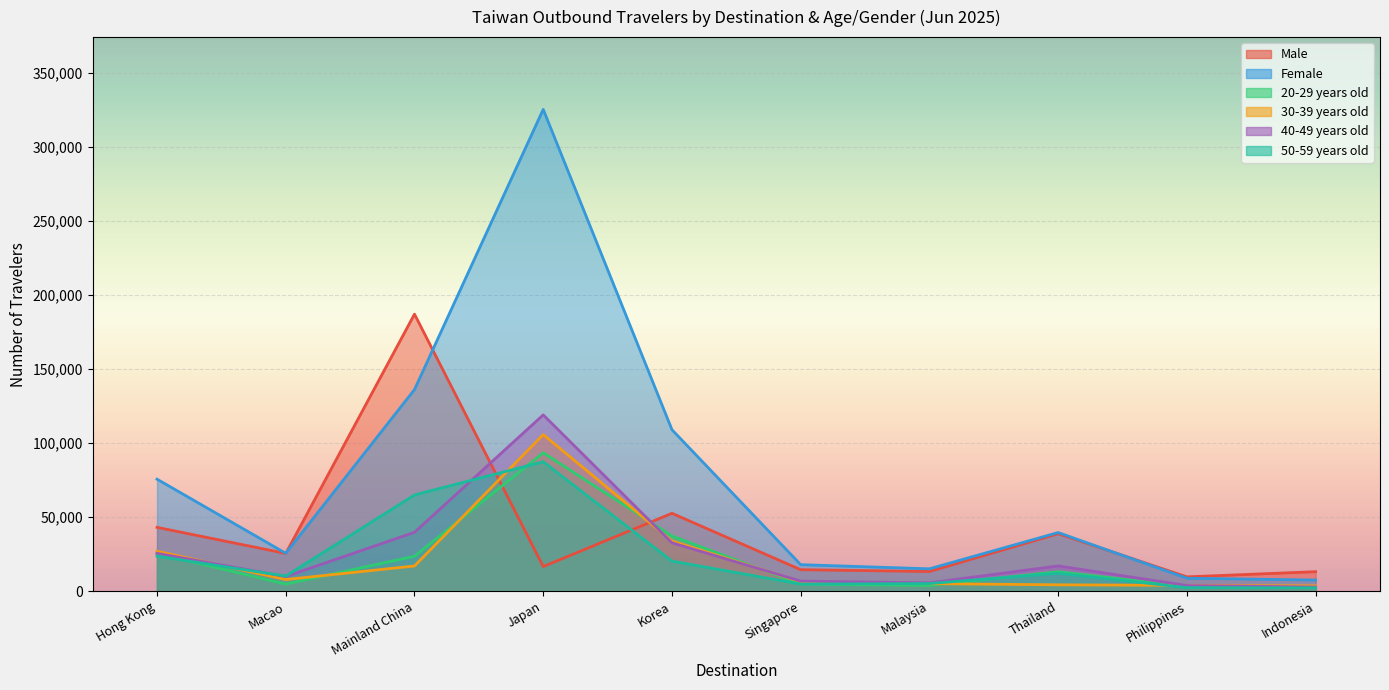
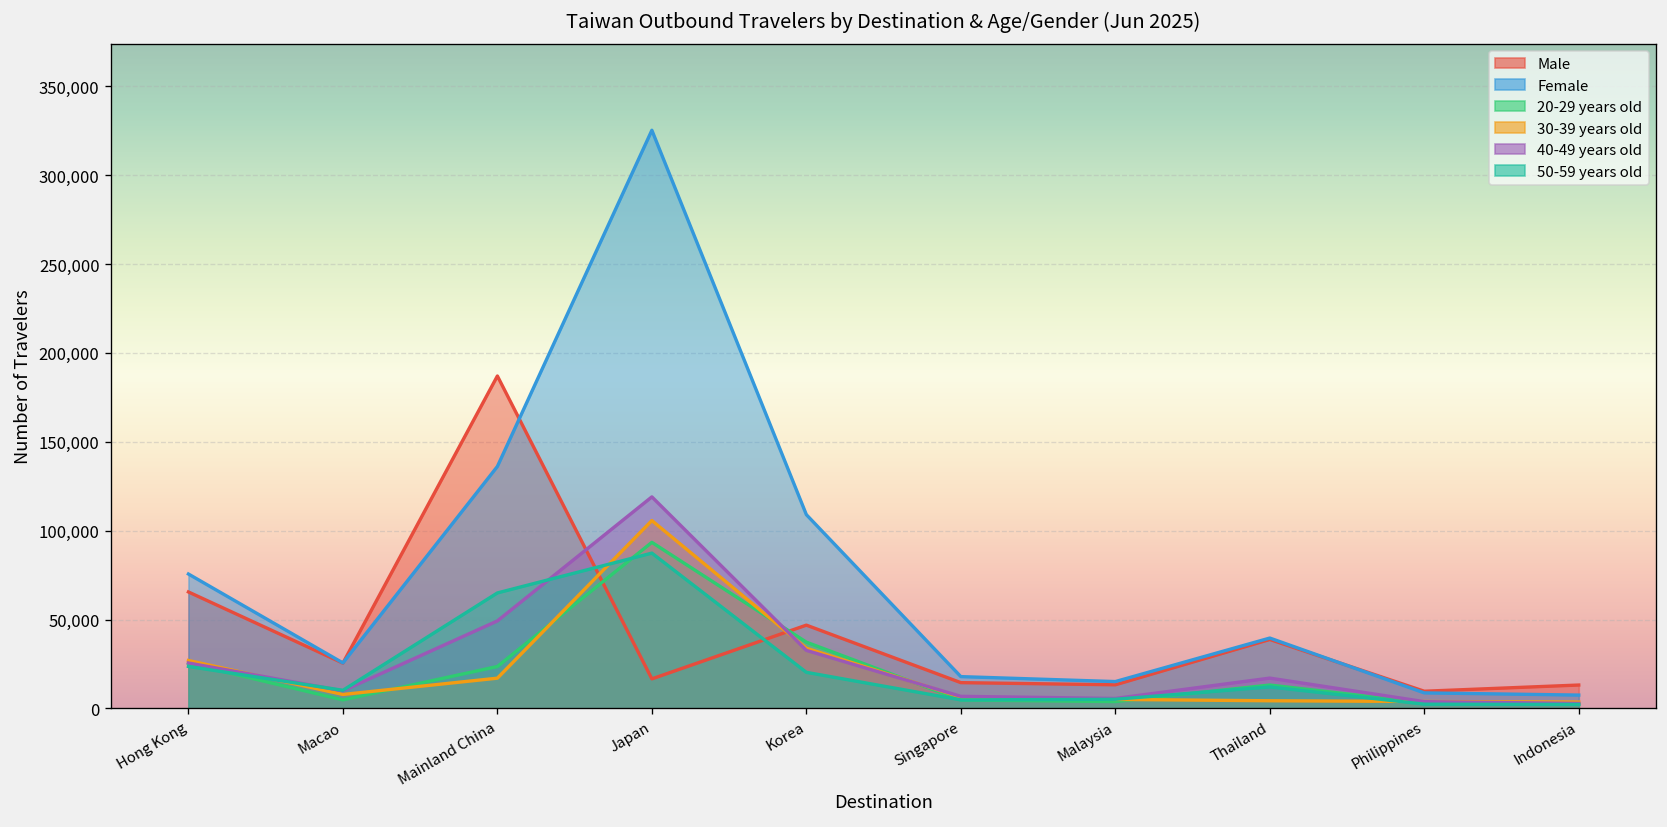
Male, Hong Kong: 43,000 -> 66,000
40-49 years old, Mainland China: 40,000 -> 49,000
Male, Korea: 53,000 -> 47,000
